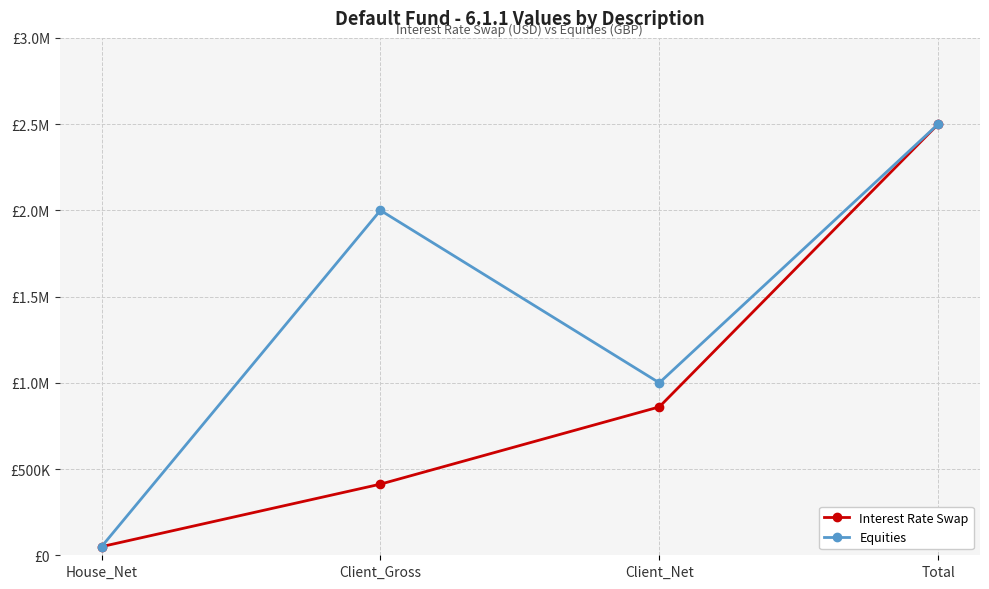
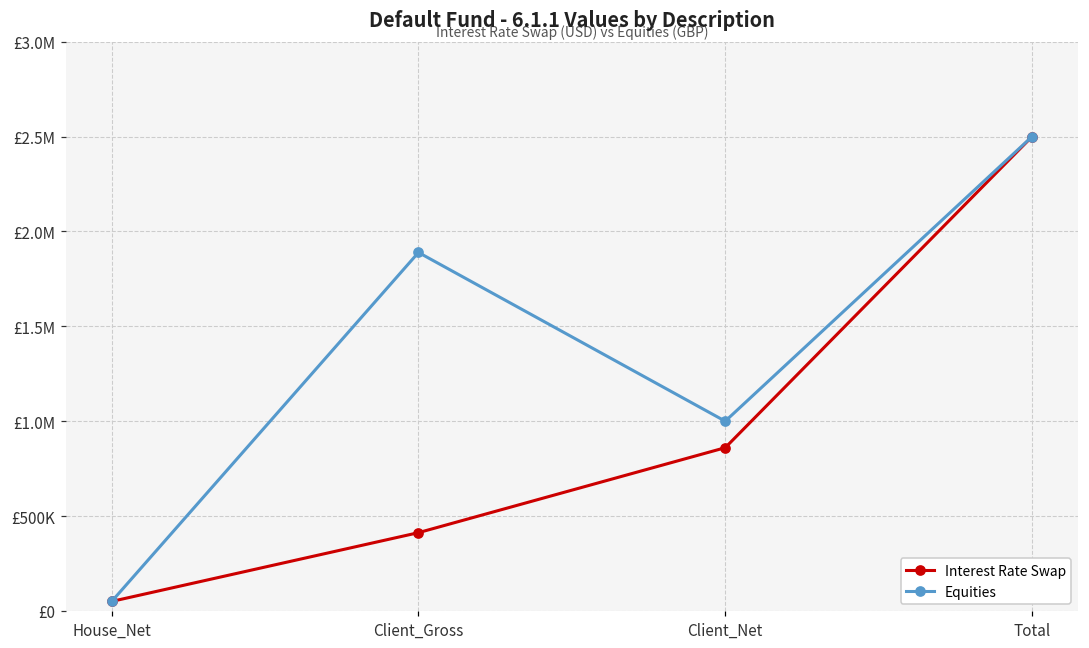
Equities, Client_Gross: £2000000 -> £1890000
